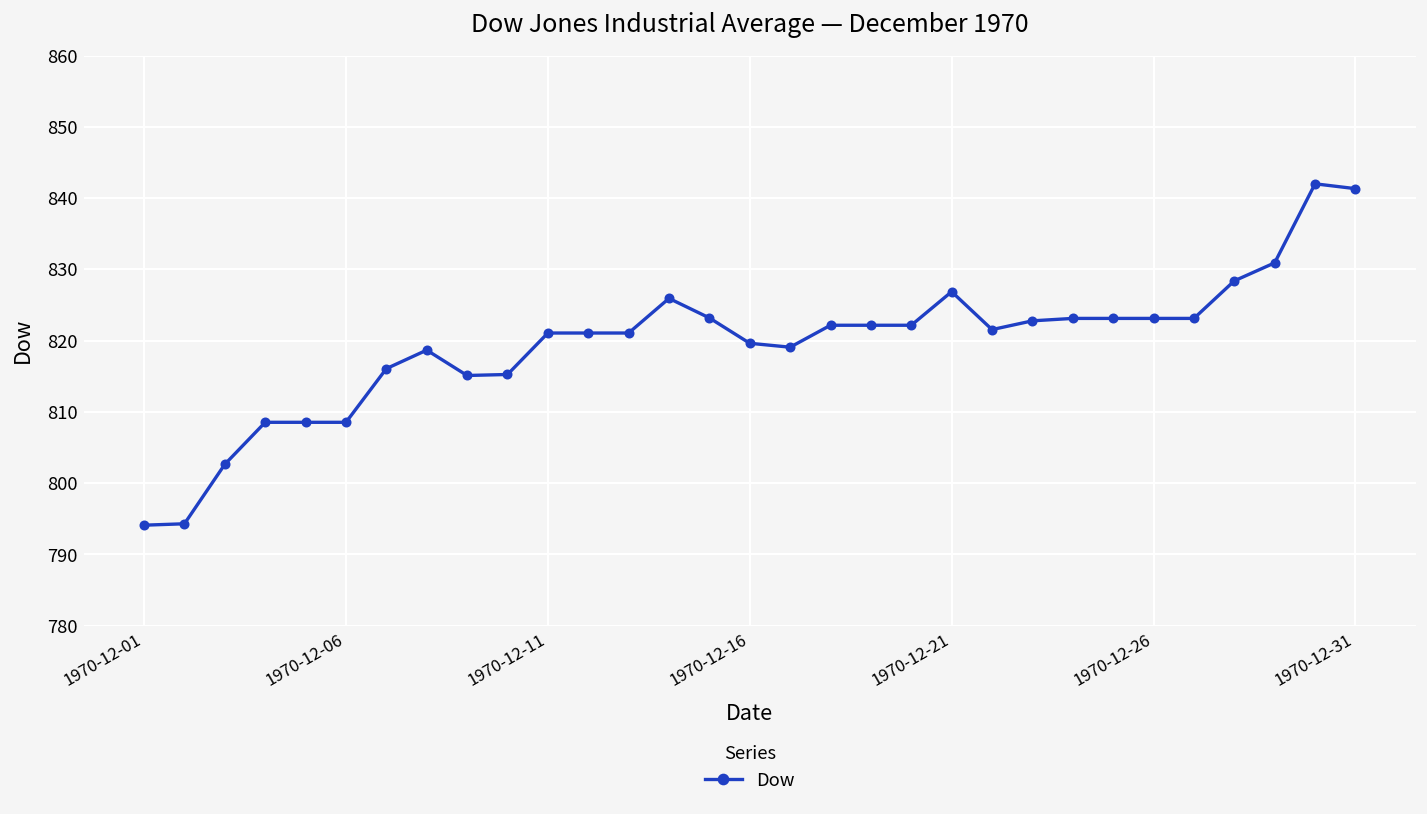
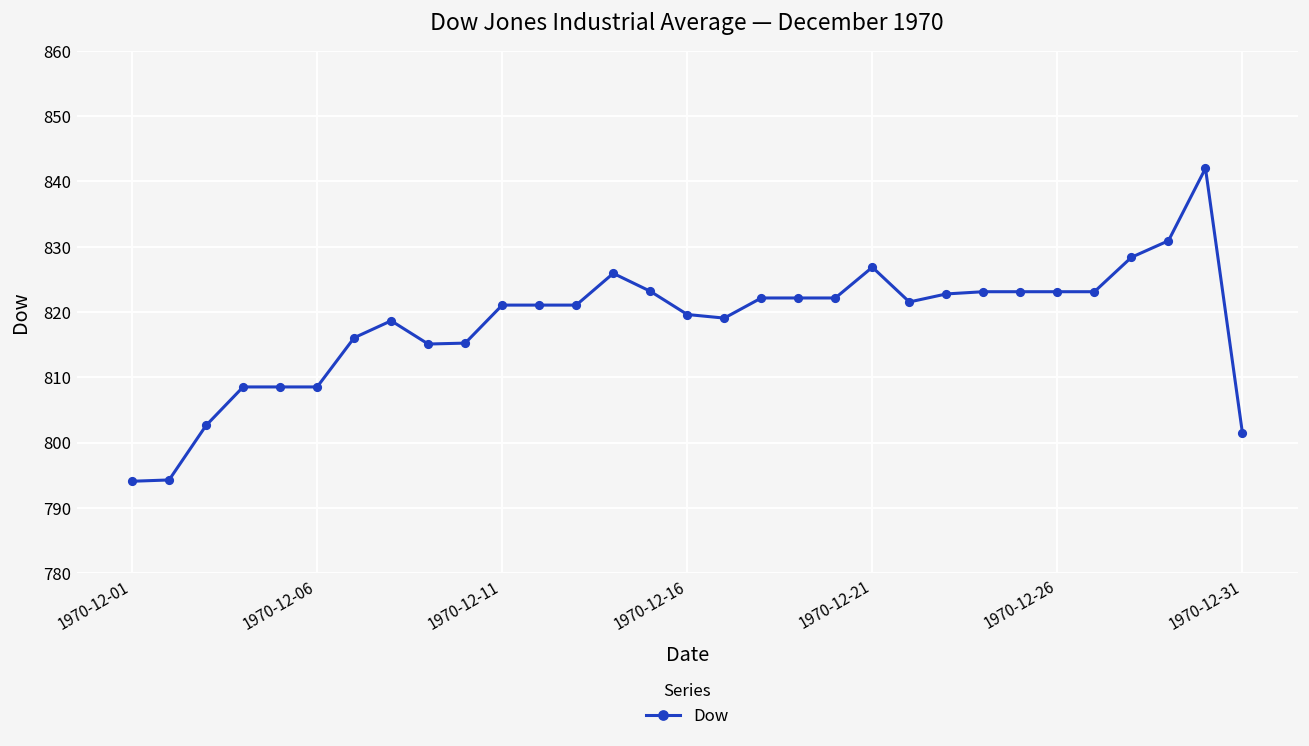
1970-12-31: 841 -> 801
